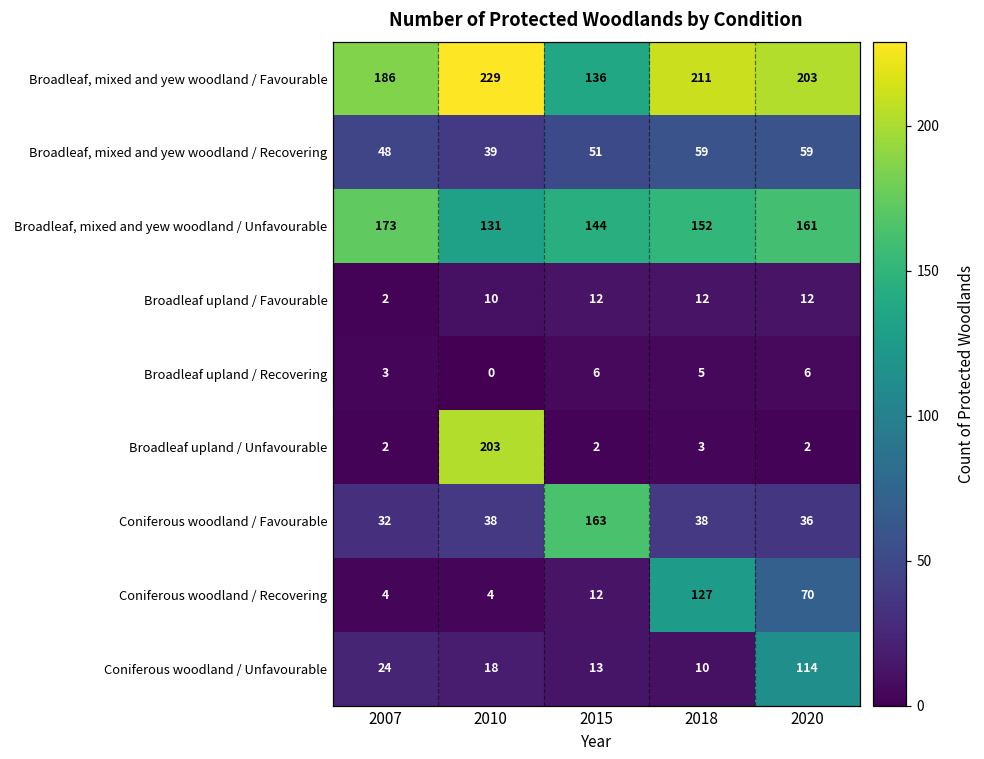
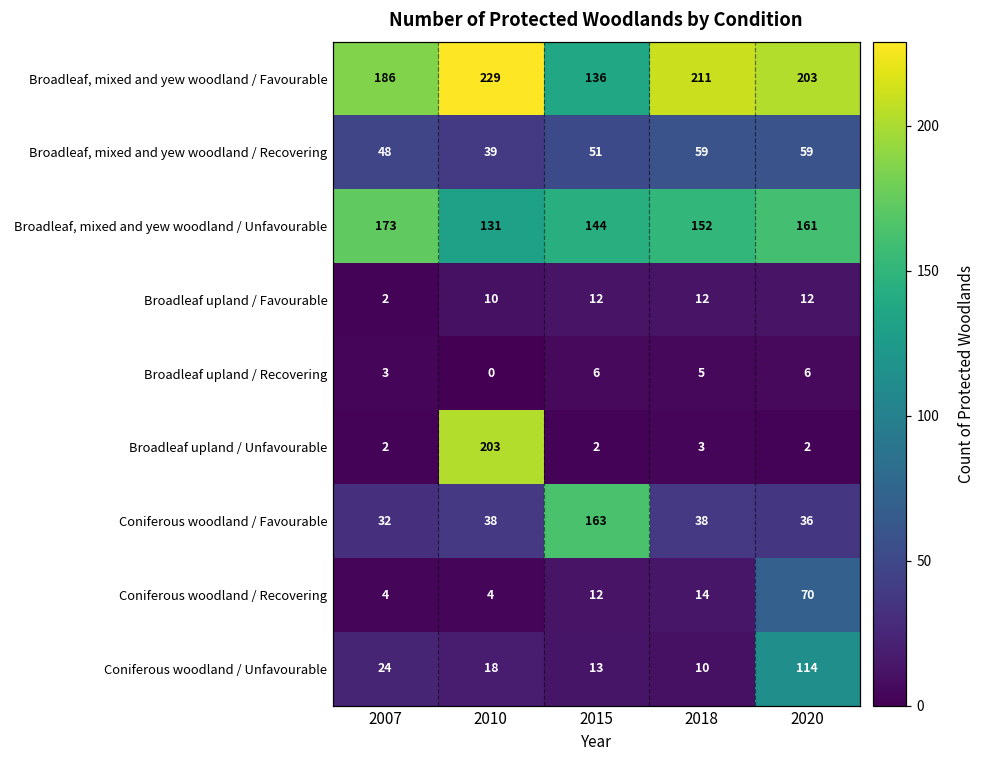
Coniferous woodland / Recovering, 2018: 127 -> 14
